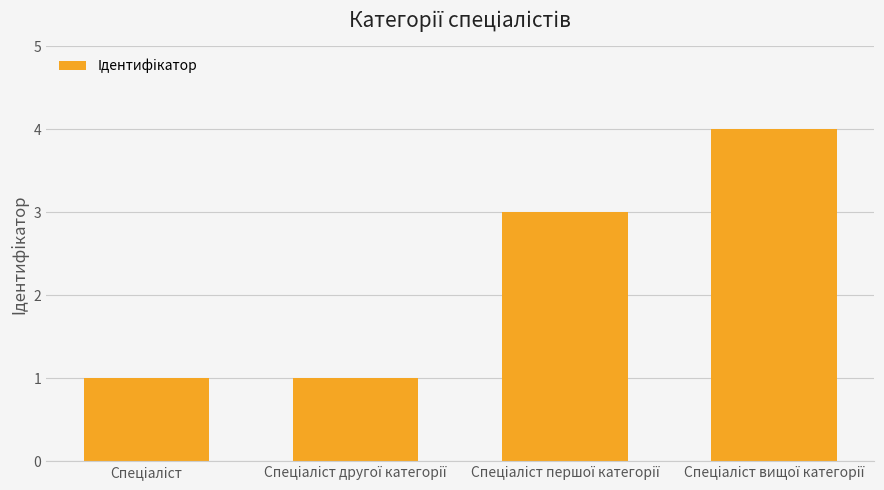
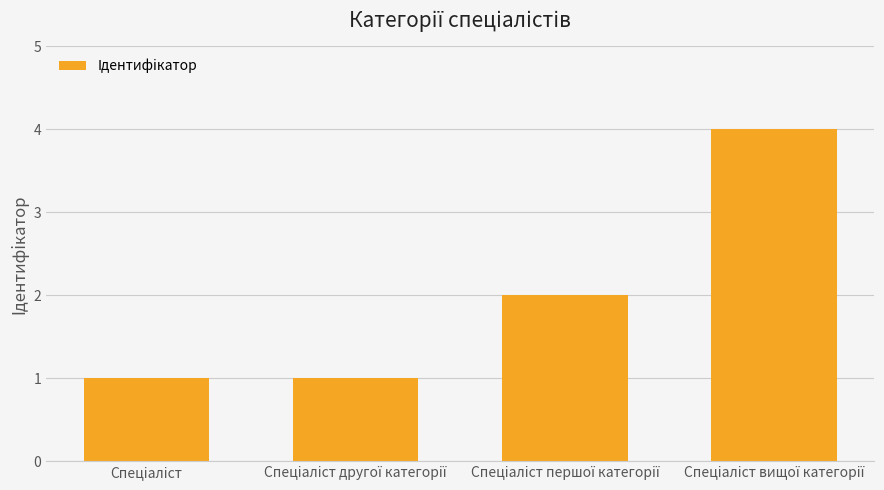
Спеціаліст першої категорії: 3 -> 2
